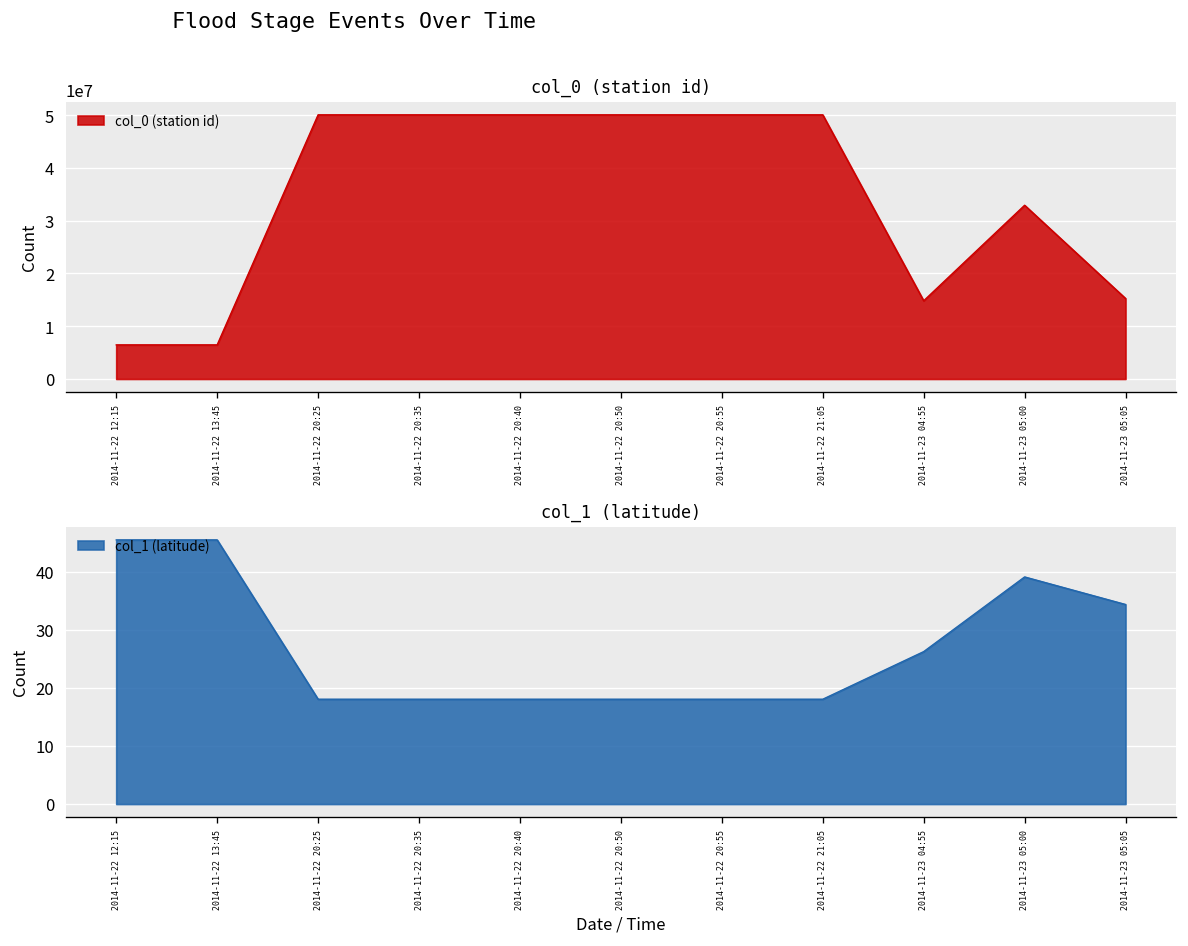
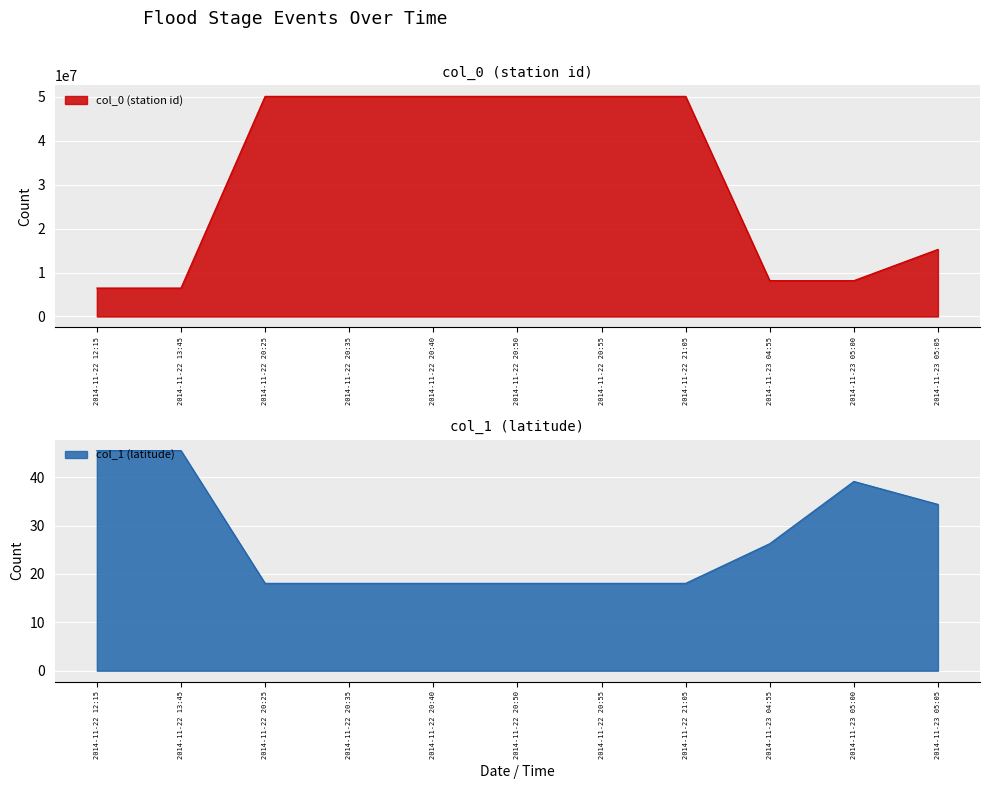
col_0 (station id), 2014-11-23 04:55: 15000000 -> 8000000
col_0 (station id), 2014-11-23 05:00: 33000000 -> 8000000
